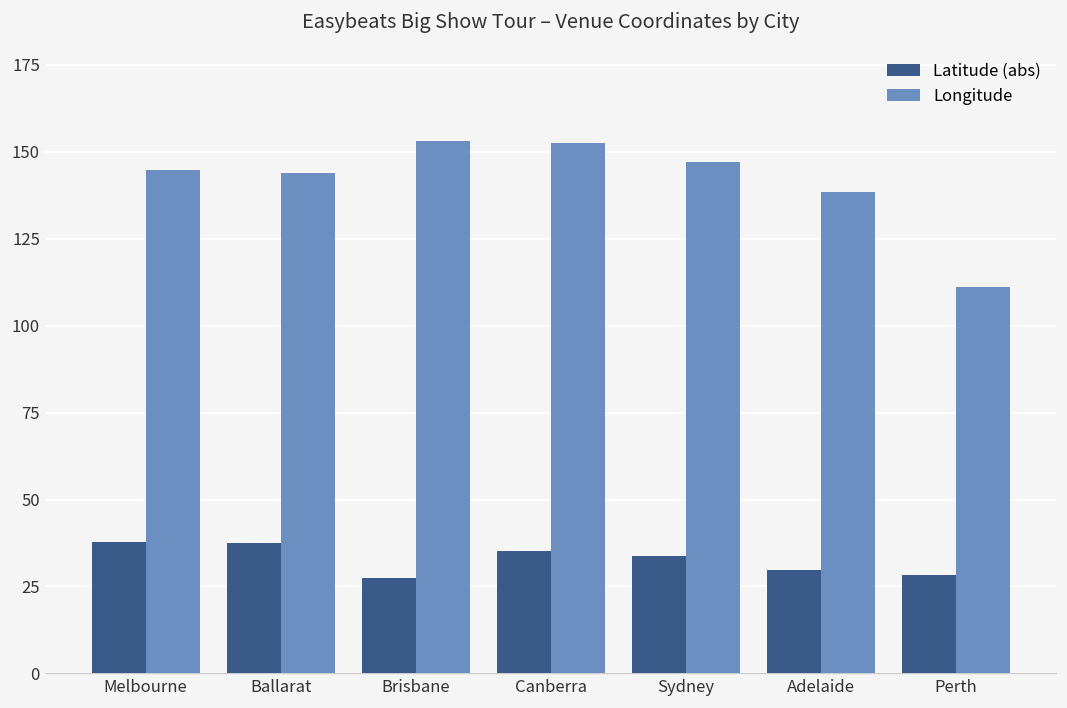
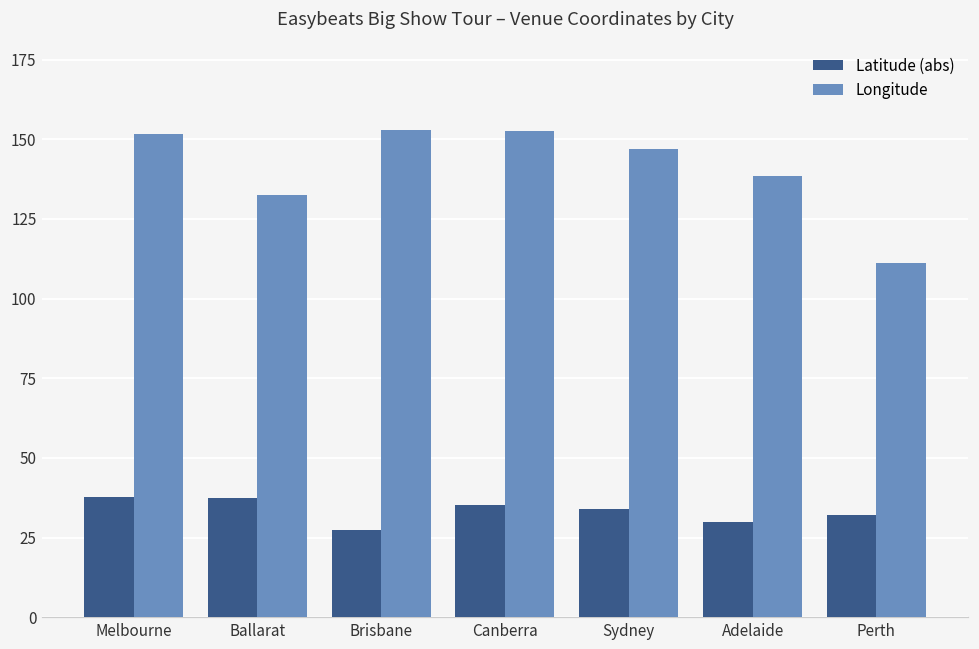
Longitude, Melbourne: 145 -> 152
Longitude, Ballarat: 144 -> 133
Latitude (abs), Perth: 28 -> 32
